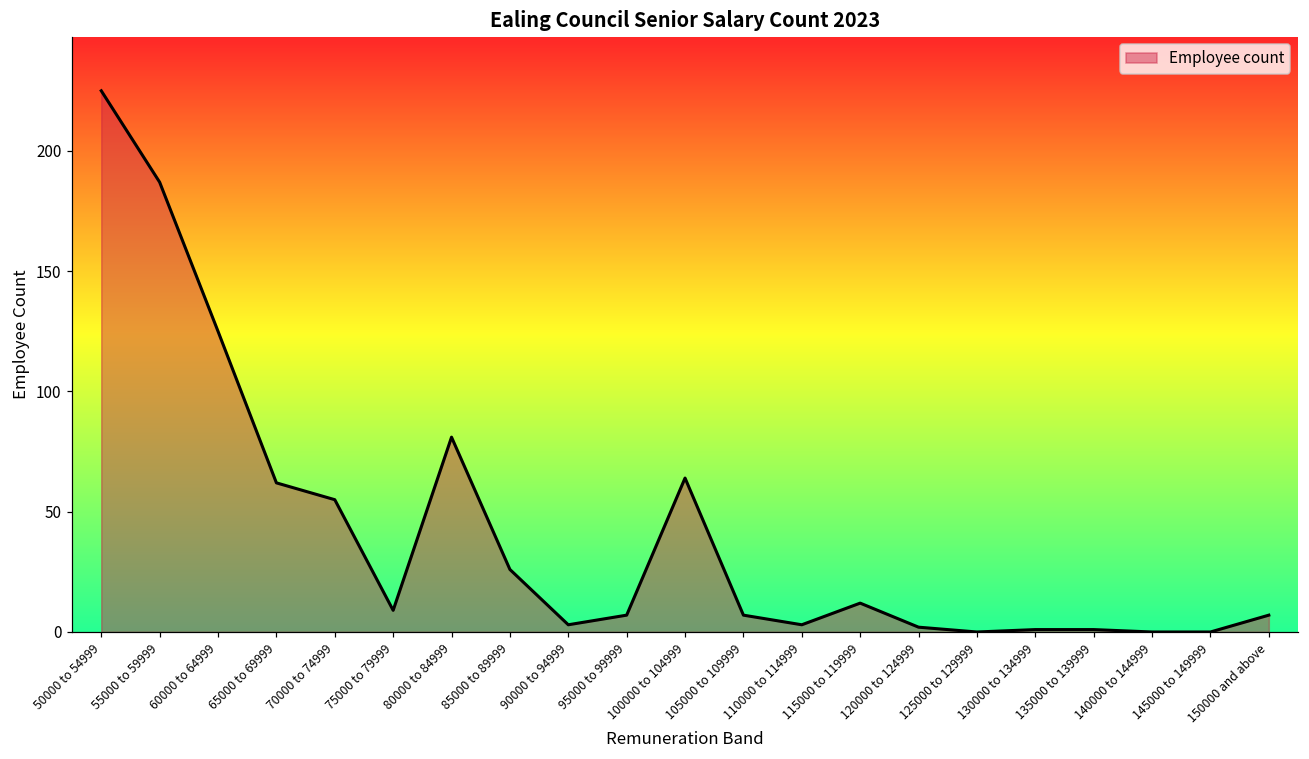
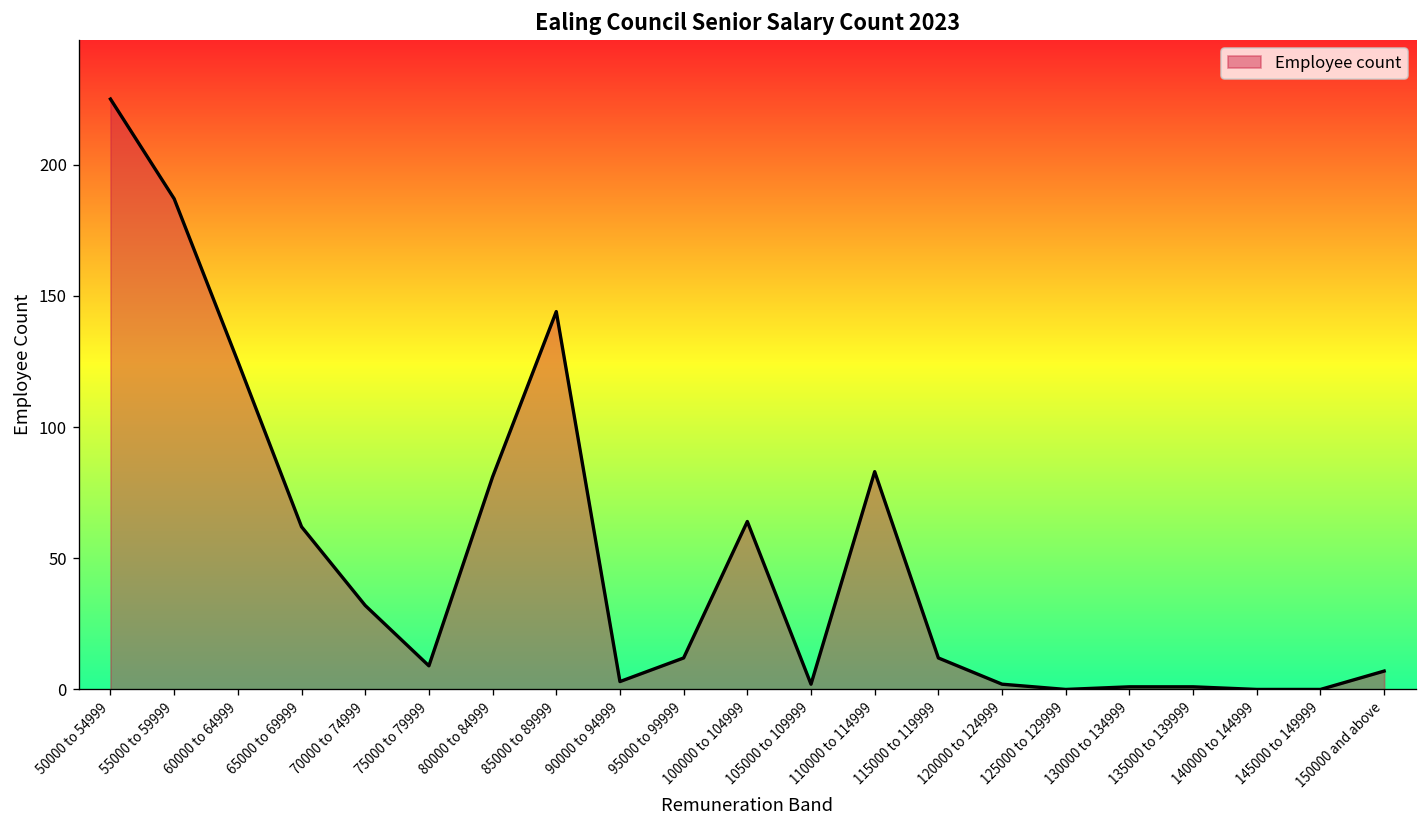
70000 to 74999: 55 -> 32
85000 to 89999: 26 -> 144
95000 to 99999: 7 -> 12
105000 to 109999: 7 -> 2
110000 to 114999: 3 -> 83
